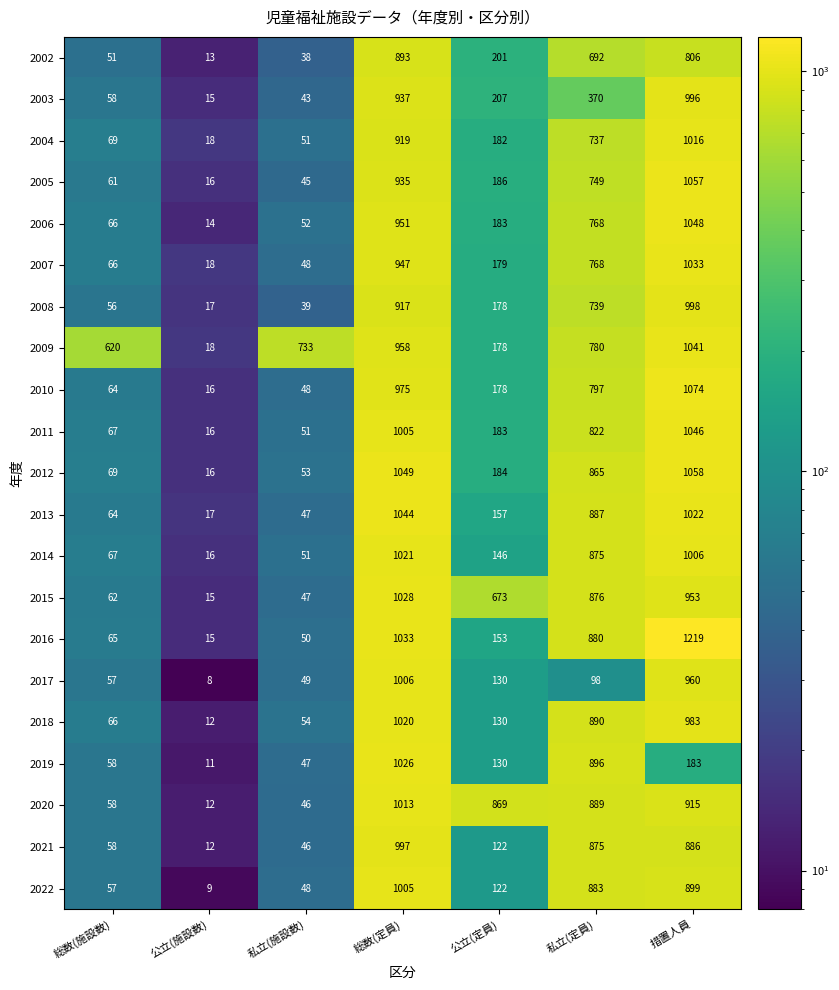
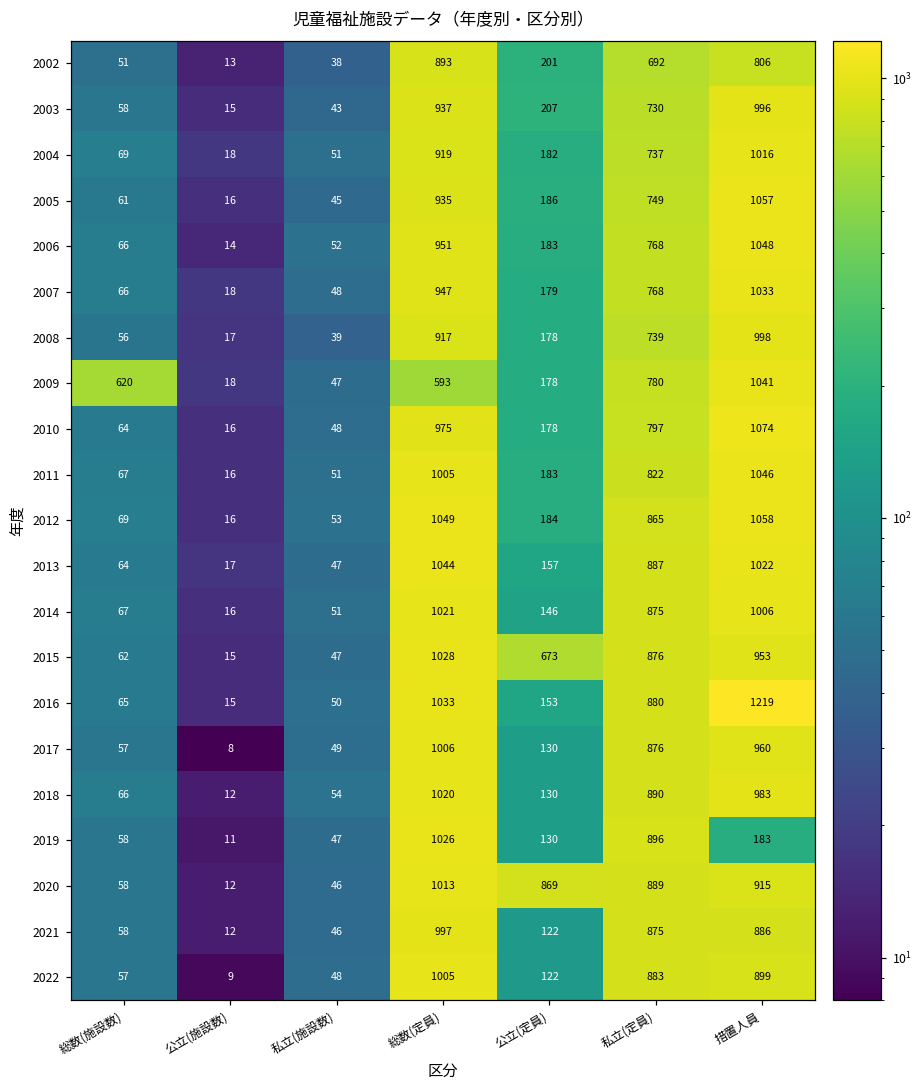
2003, 私立(定員): 370 -> 730
2009, 私立(施設数): 733 -> 47
2009, 総数(定員): 958 -> 593
2017, 私立(定員): 98 -> 876
